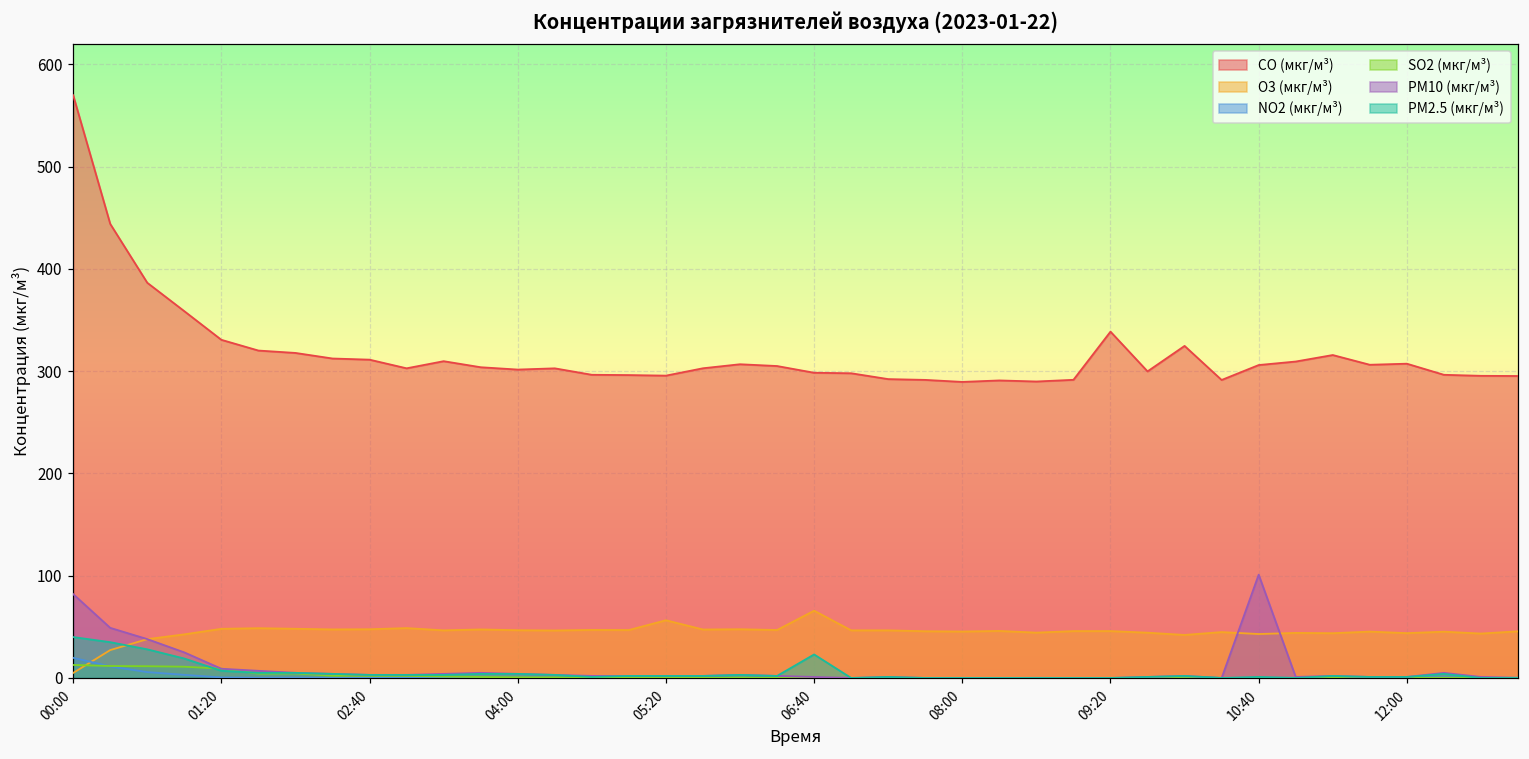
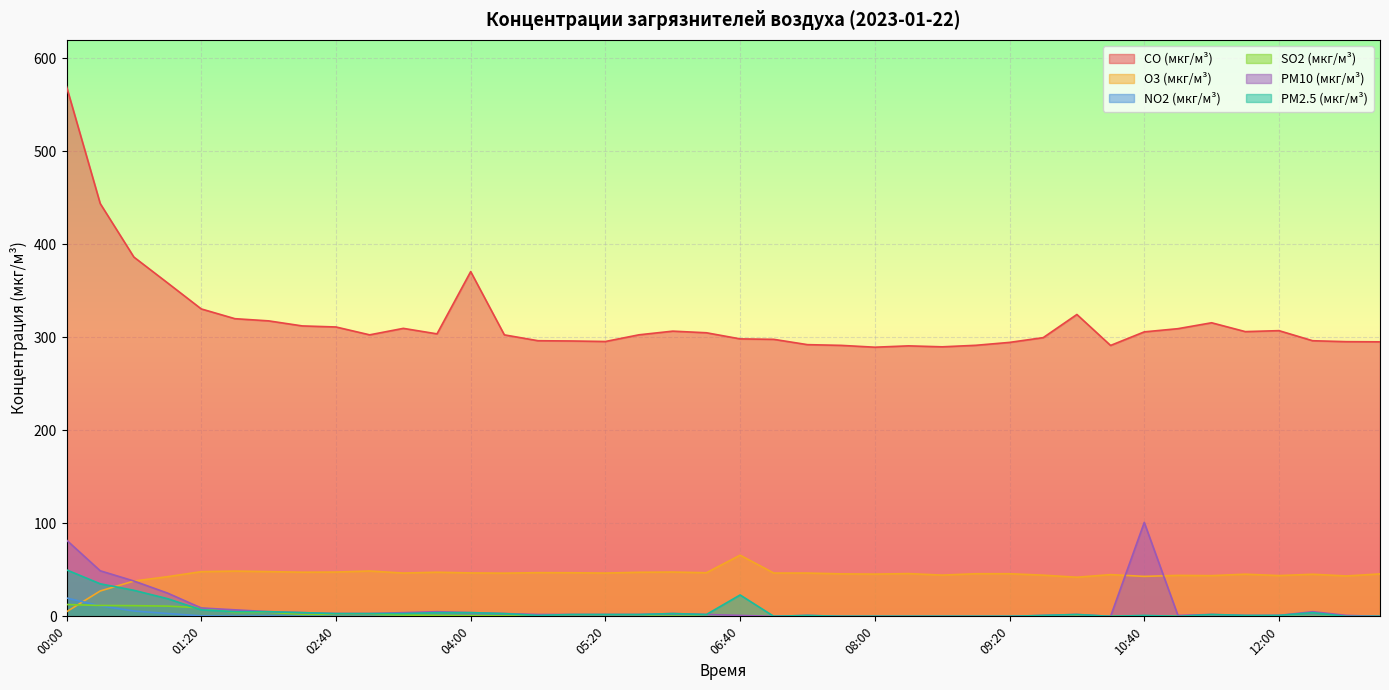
PM2.5 (мкг/м³), 00:00: 40 -> 50
CO (мкг/м³), 04:00: 300 -> 370
O3 (мкг/м³), 05:20: 60 -> 50
CO (мкг/м³), 09:20: 340 -> 290
